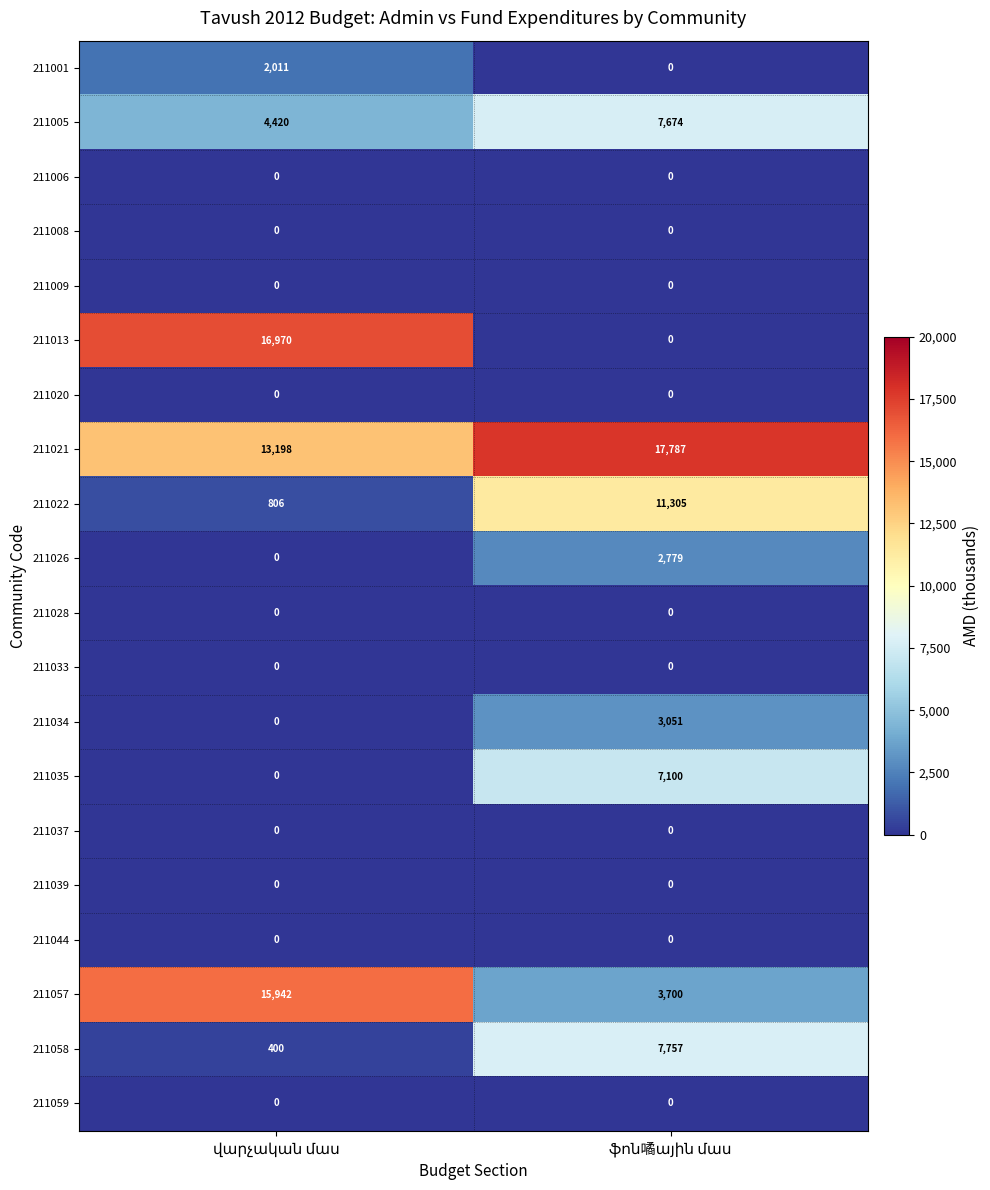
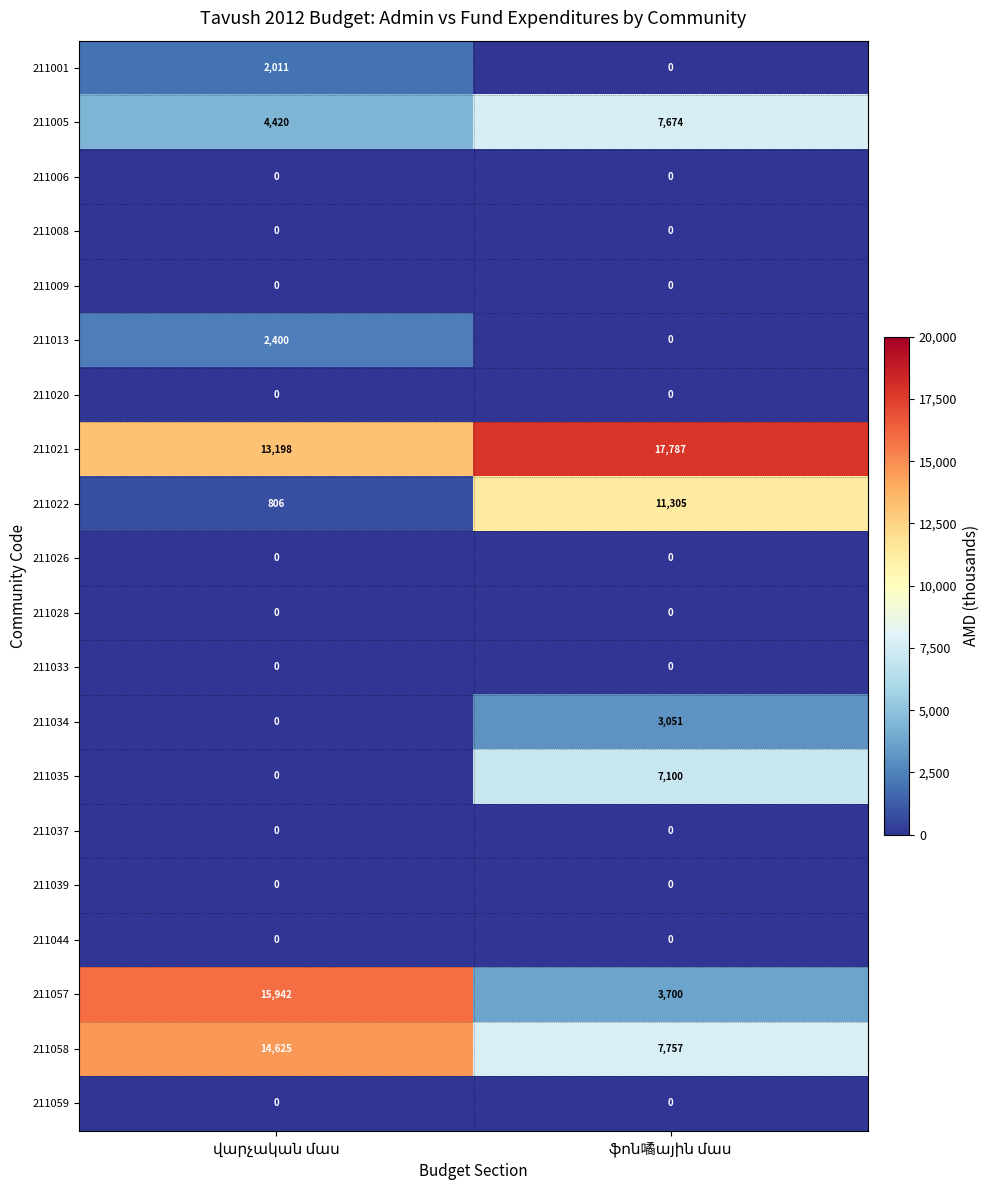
211013, վարչական մաս: 16,970 -> 2,400
211026, ֆոն噊ային մաս: 2,779 -> 0
211058, վարչական մաս: 400 -> 14,625
